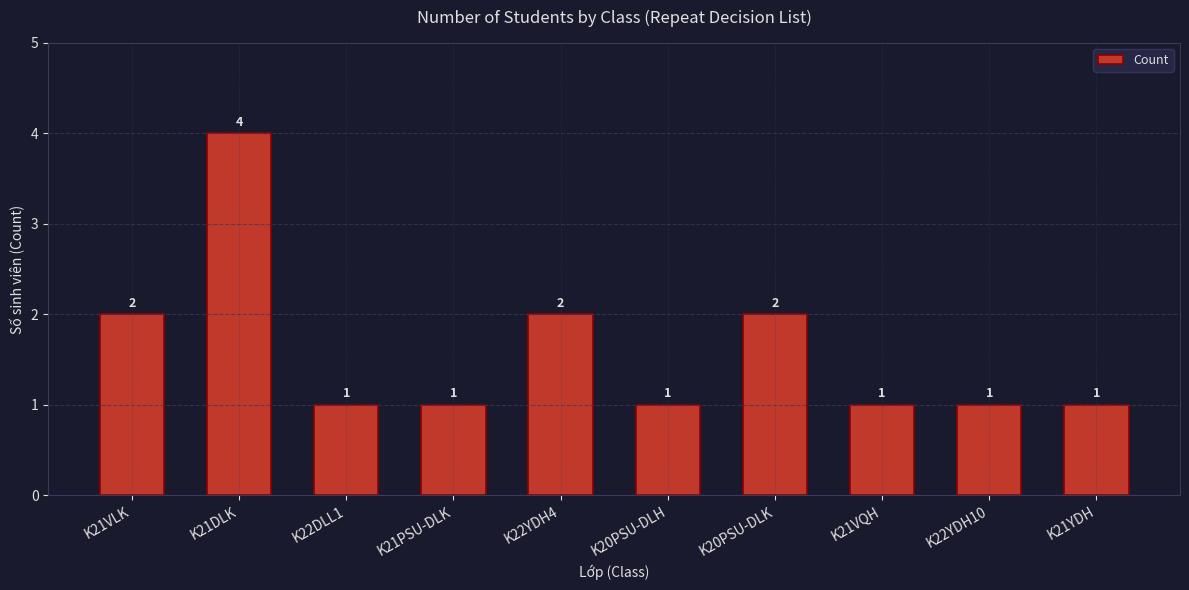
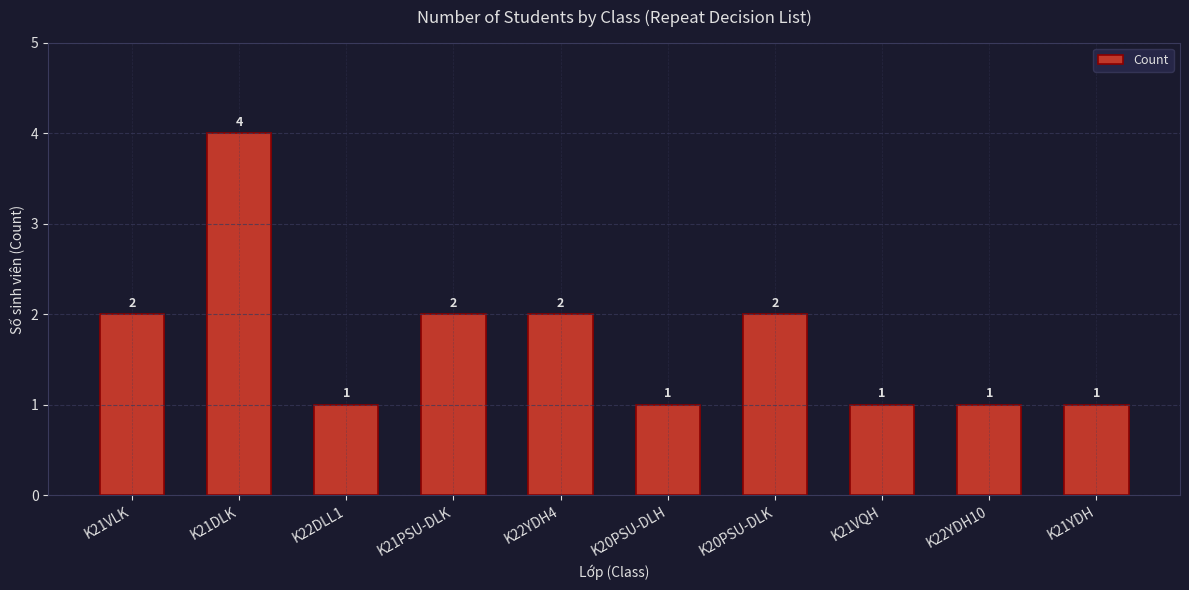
K21PSU-DLK: 1 -> 2
